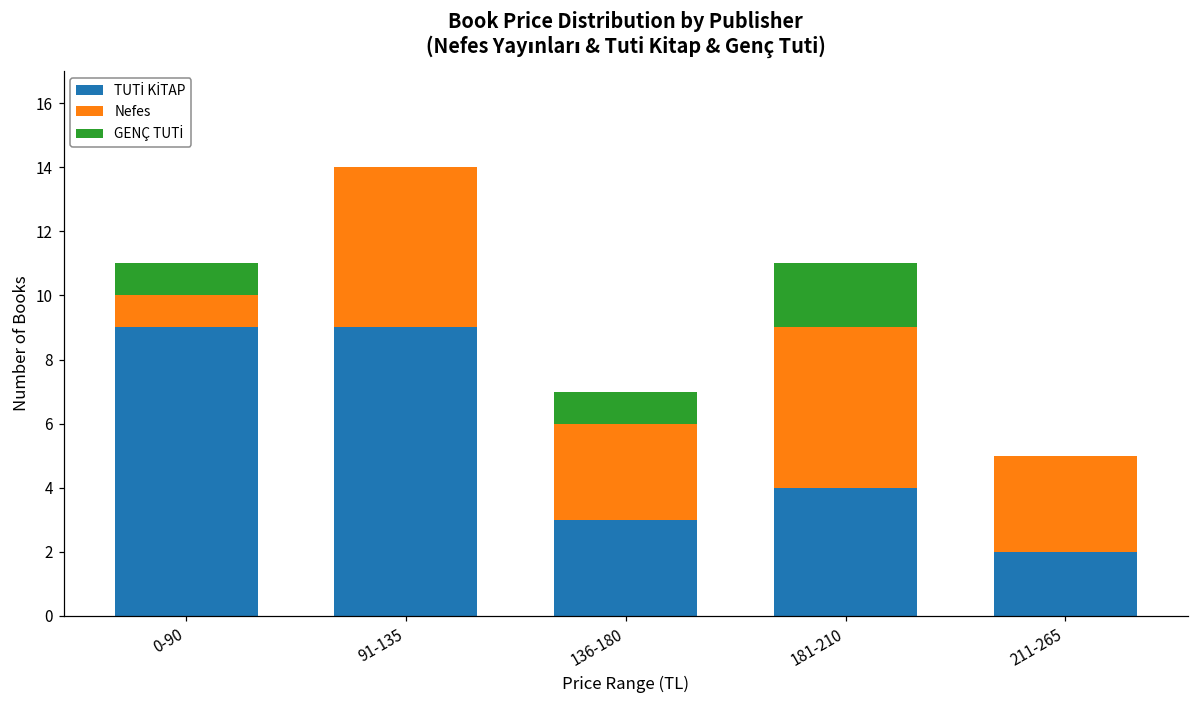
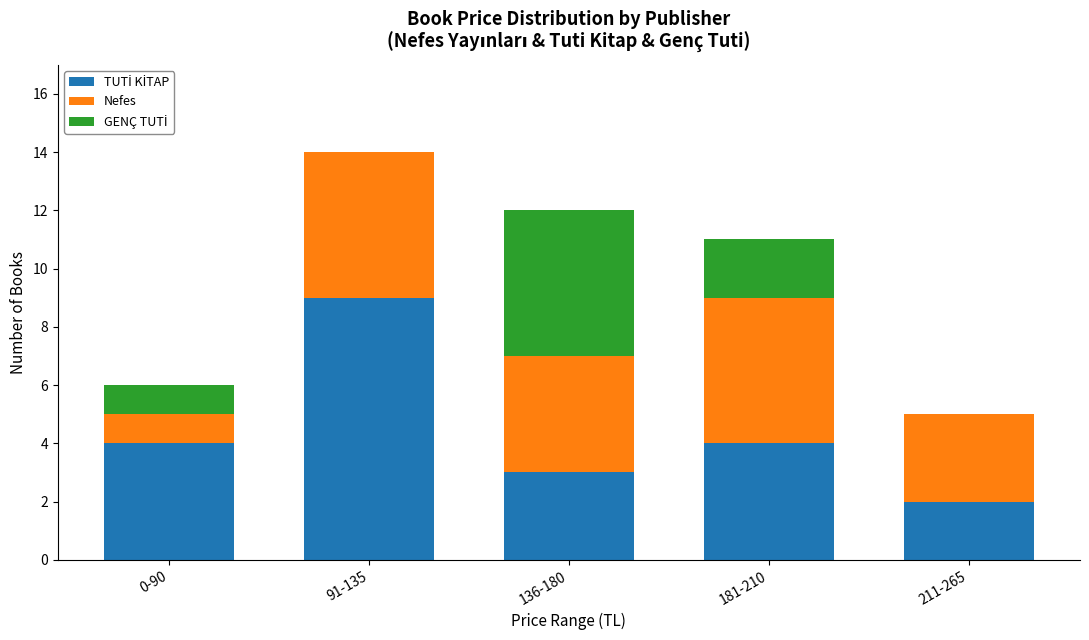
TUTİ KİTAP, 0-90: 9 -> 4
Nefes, 136-180: 3 -> 4
GENÇ TUTİ, 136-180: 1 -> 5
